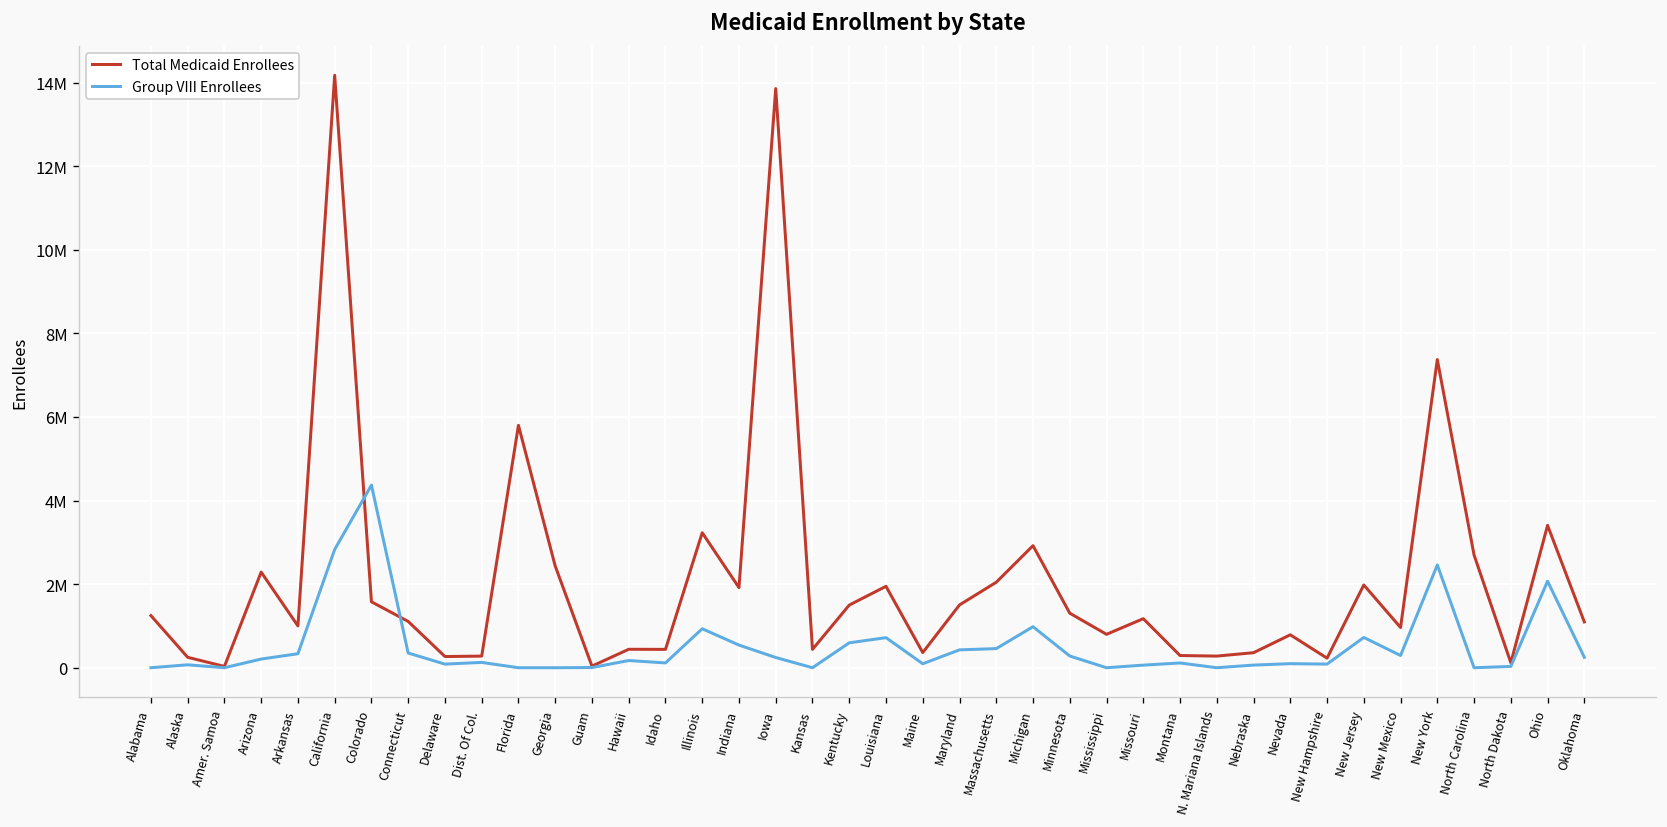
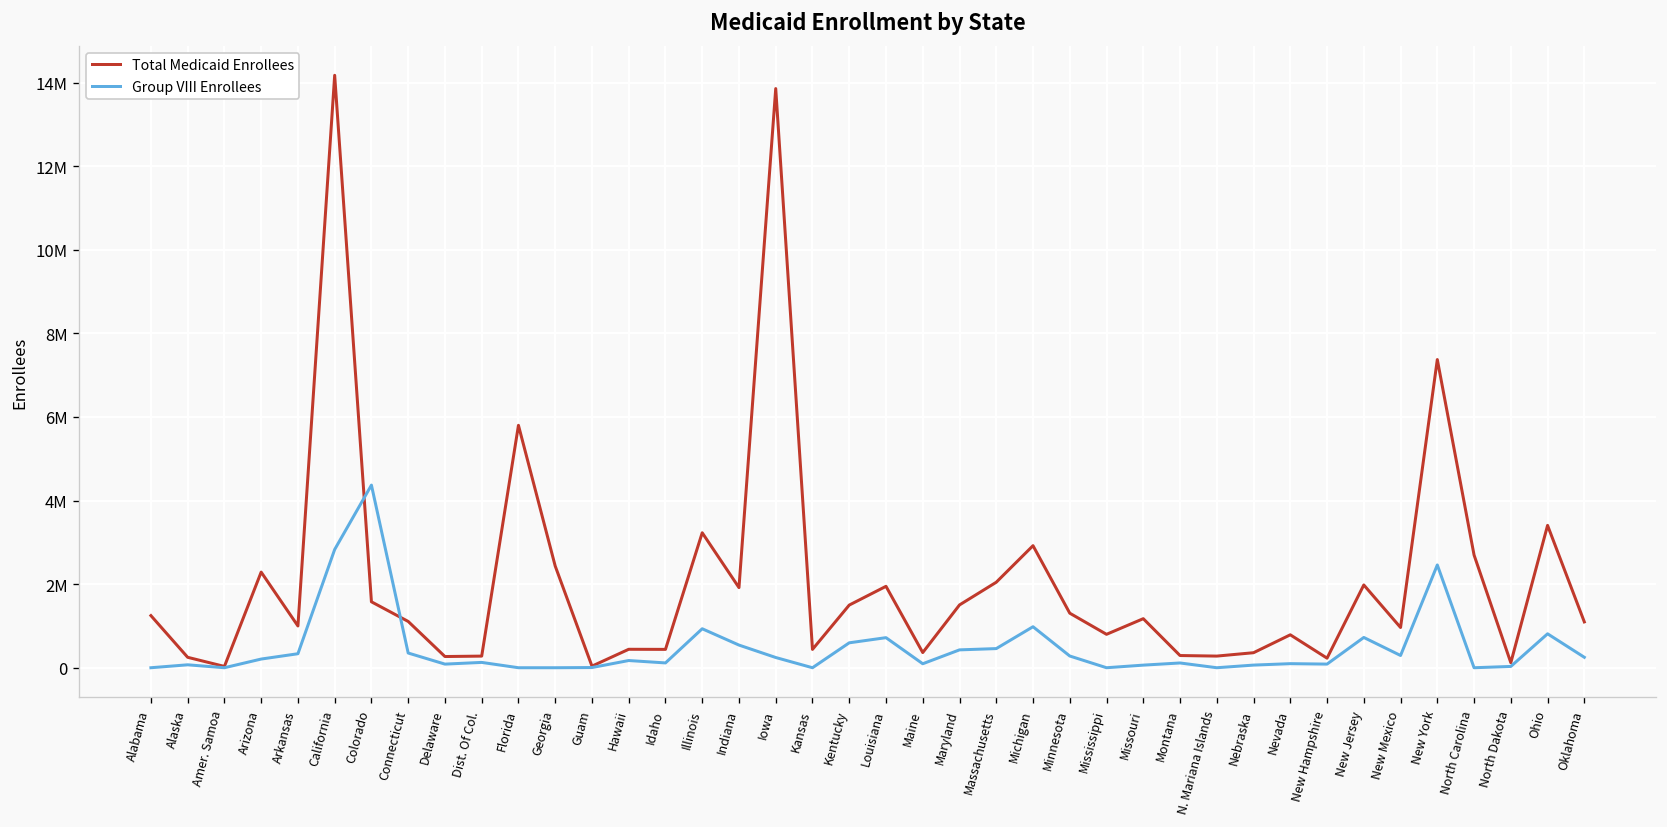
Group VIII Enrollees, Ohio: 2100000 -> 800000
